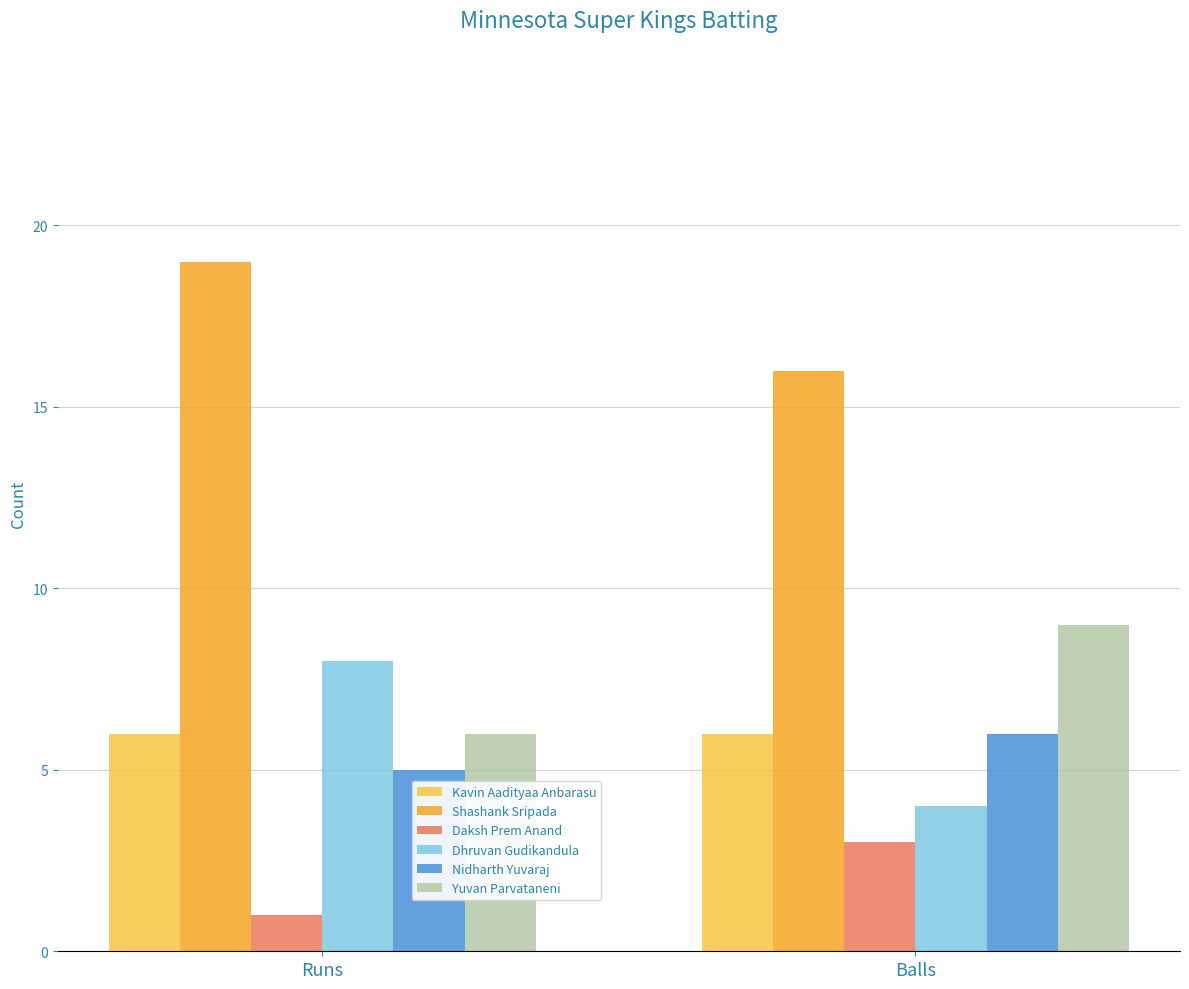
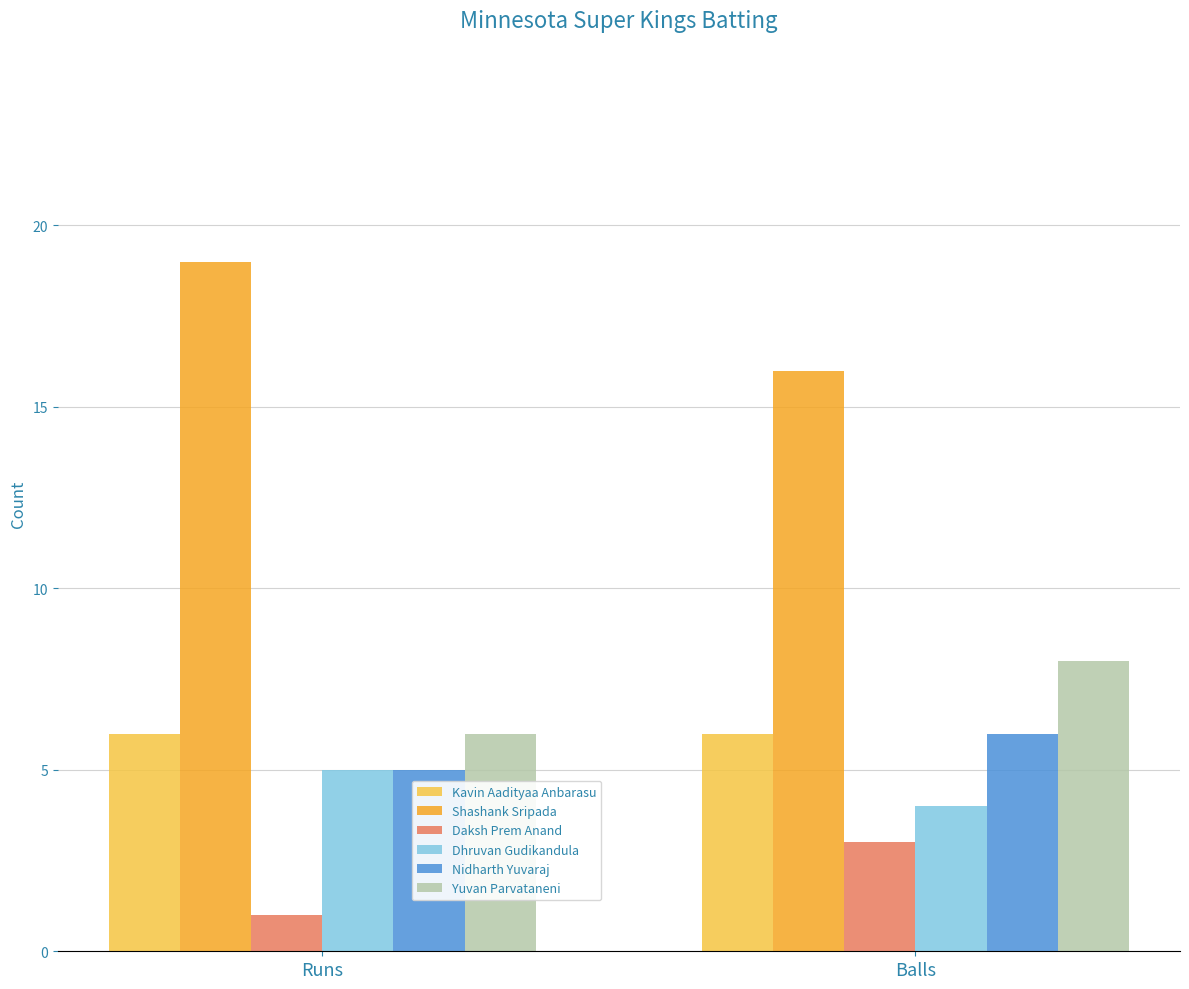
Dhruvan Gudikandula, Runs: 8 -> 5
Yuvan Parvataneni, Balls: 9 -> 8
